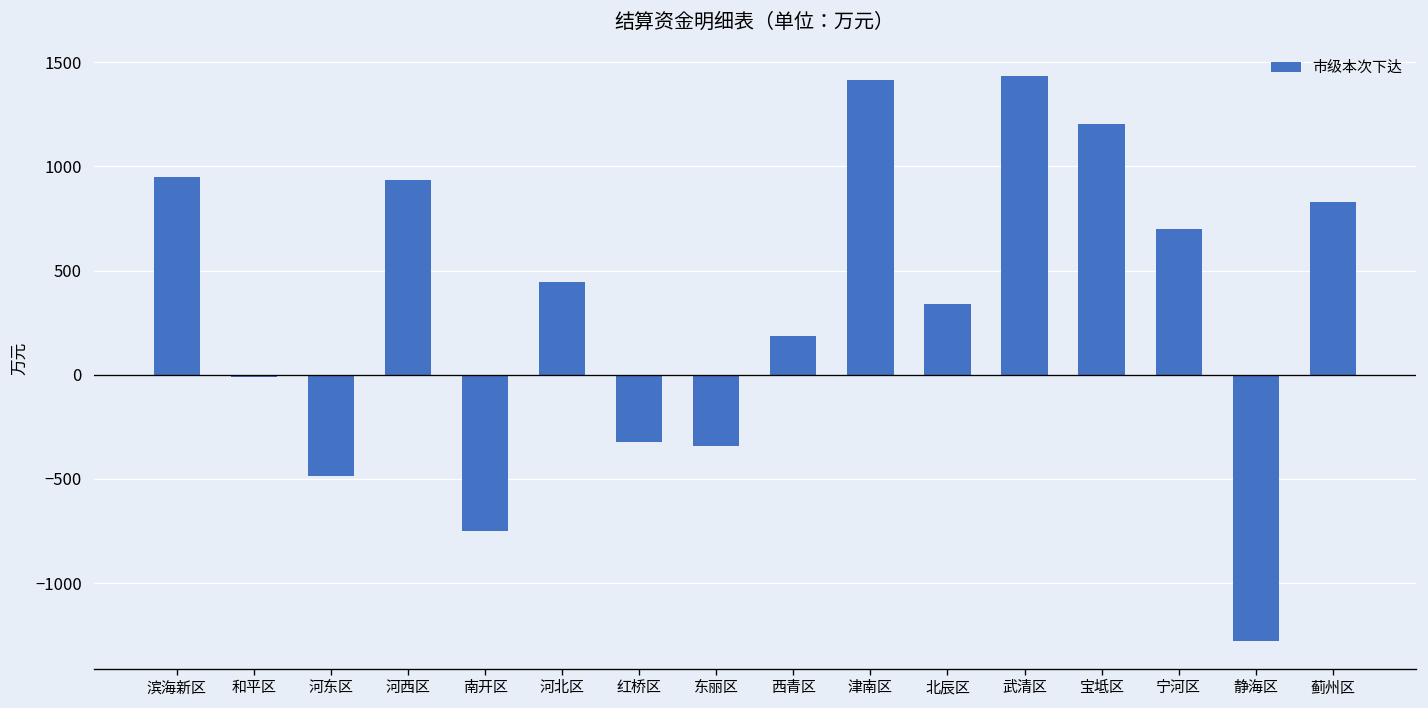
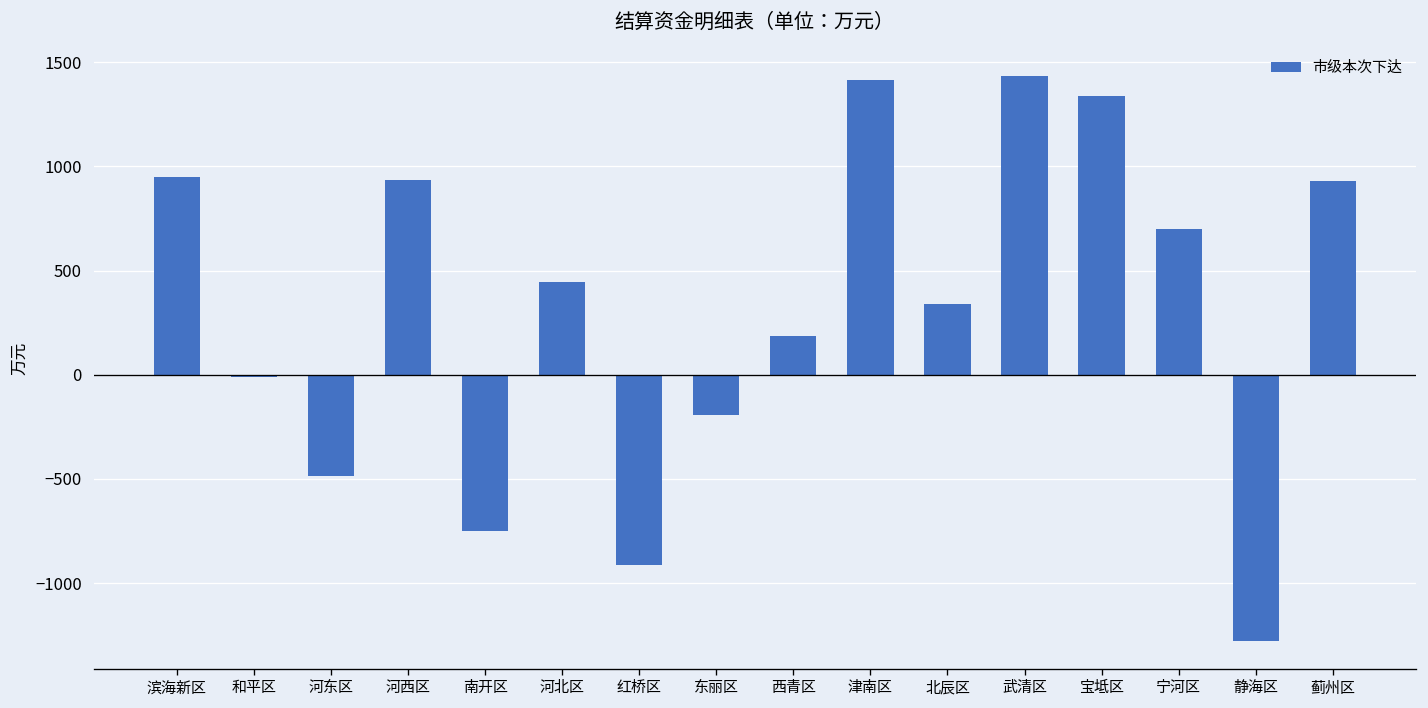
红桥区: -320 -> -910
东丽区: -340 -> -190
宝坻区: 1200 -> 1340
蓟州区: 830 -> 930
